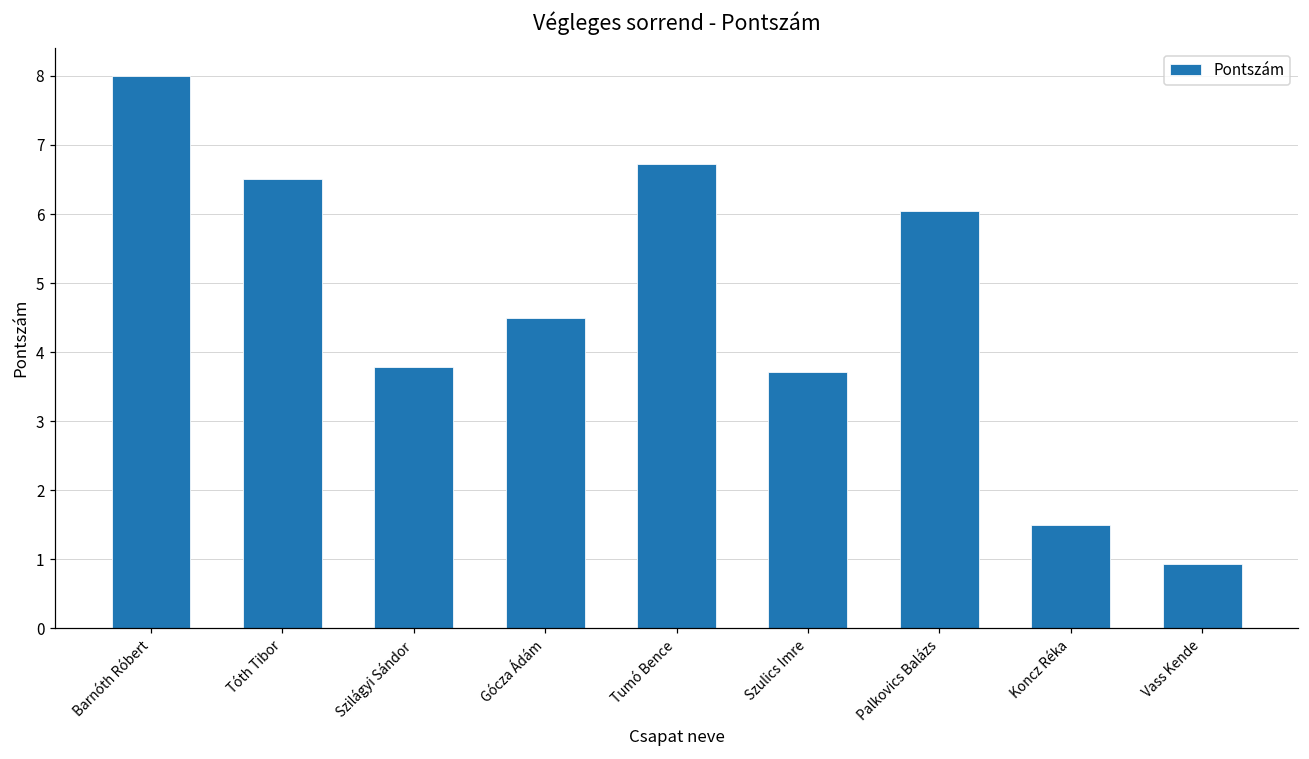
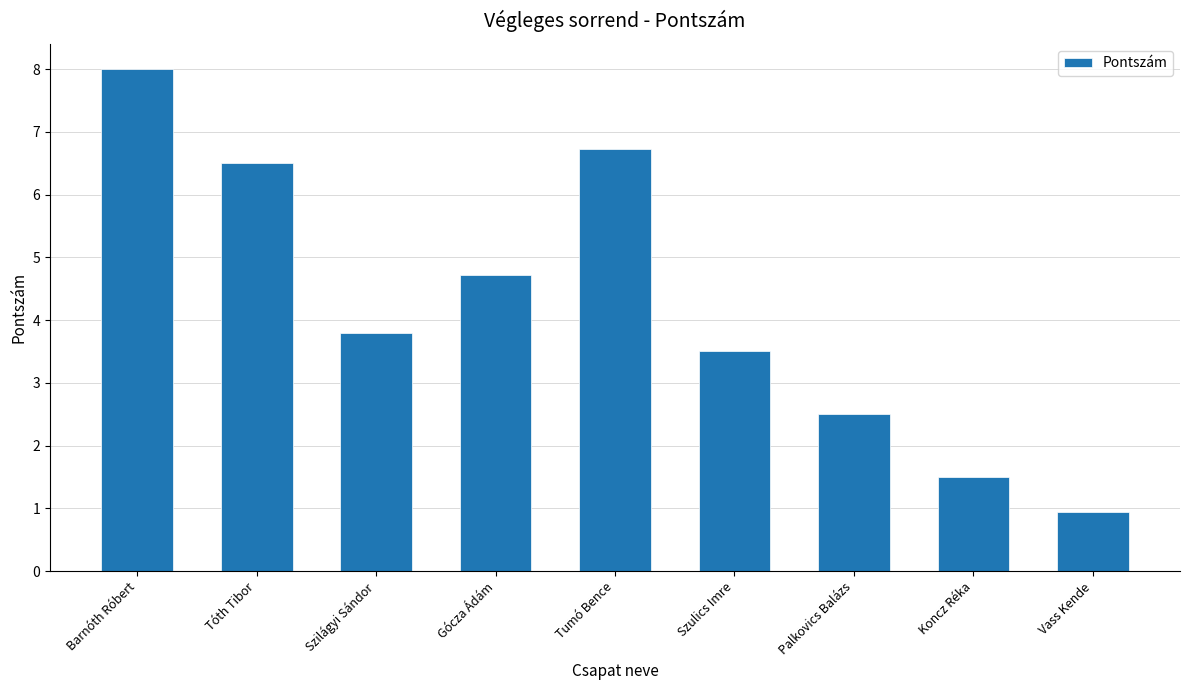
Gócza Ádám: 4.5 -> 4.7
Szulics Imre: 3.7 -> 3.5
Palkovics Balázs: 6.0 -> 2.5
